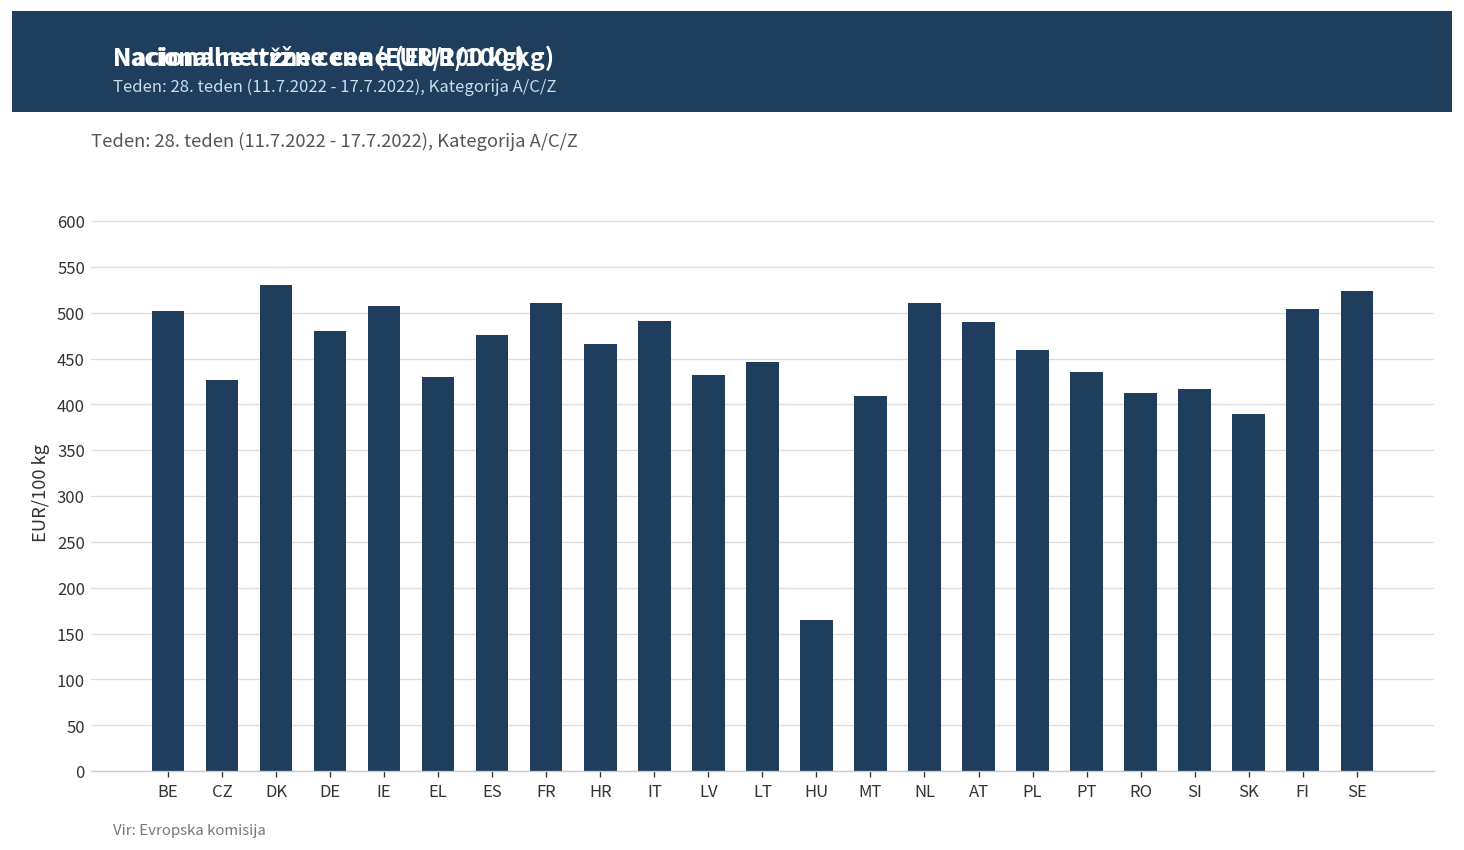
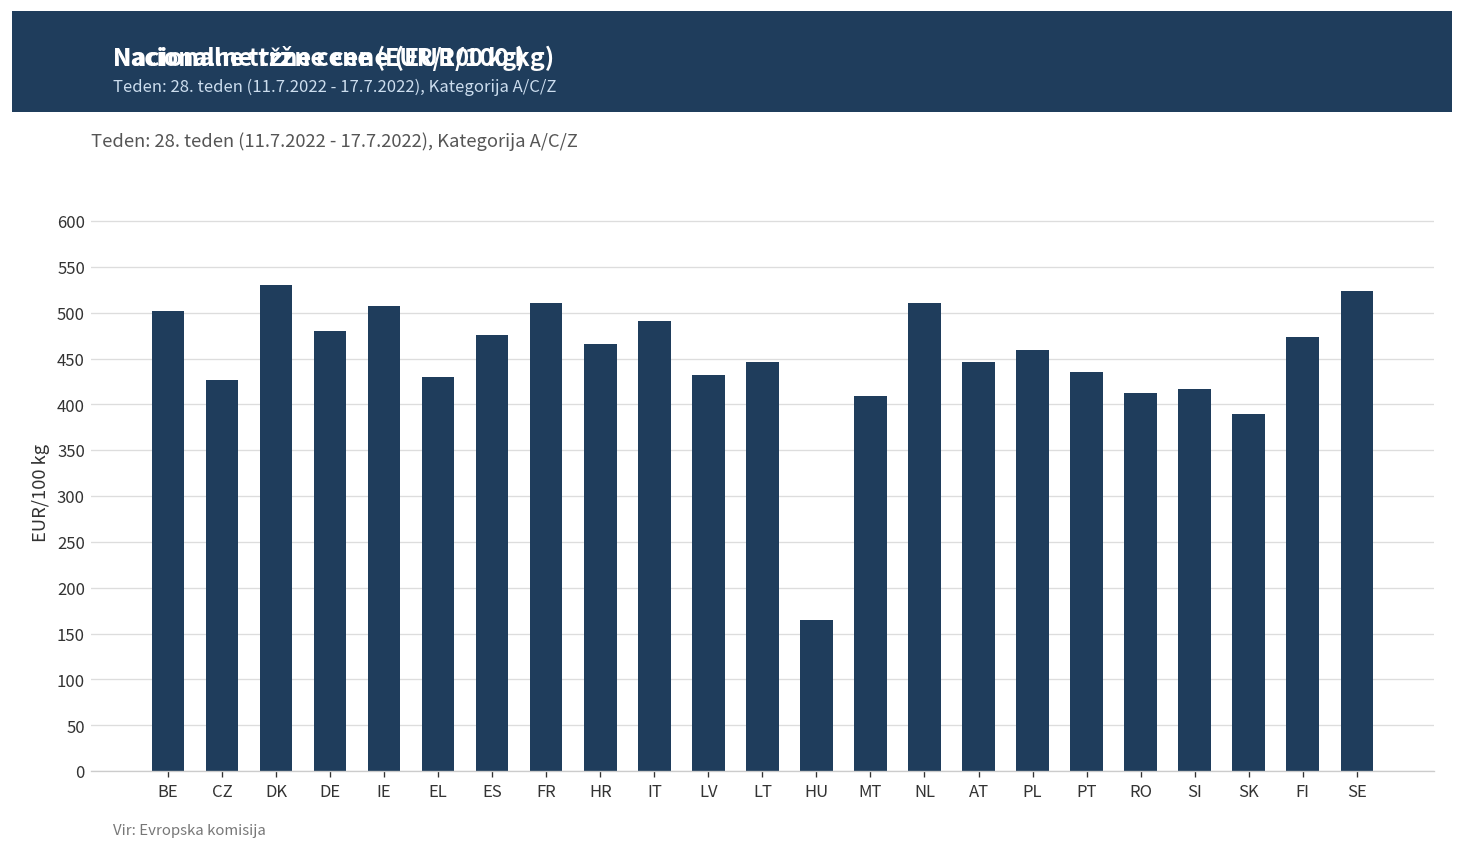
AT: 490 -> 450
FI: 500 -> 470
